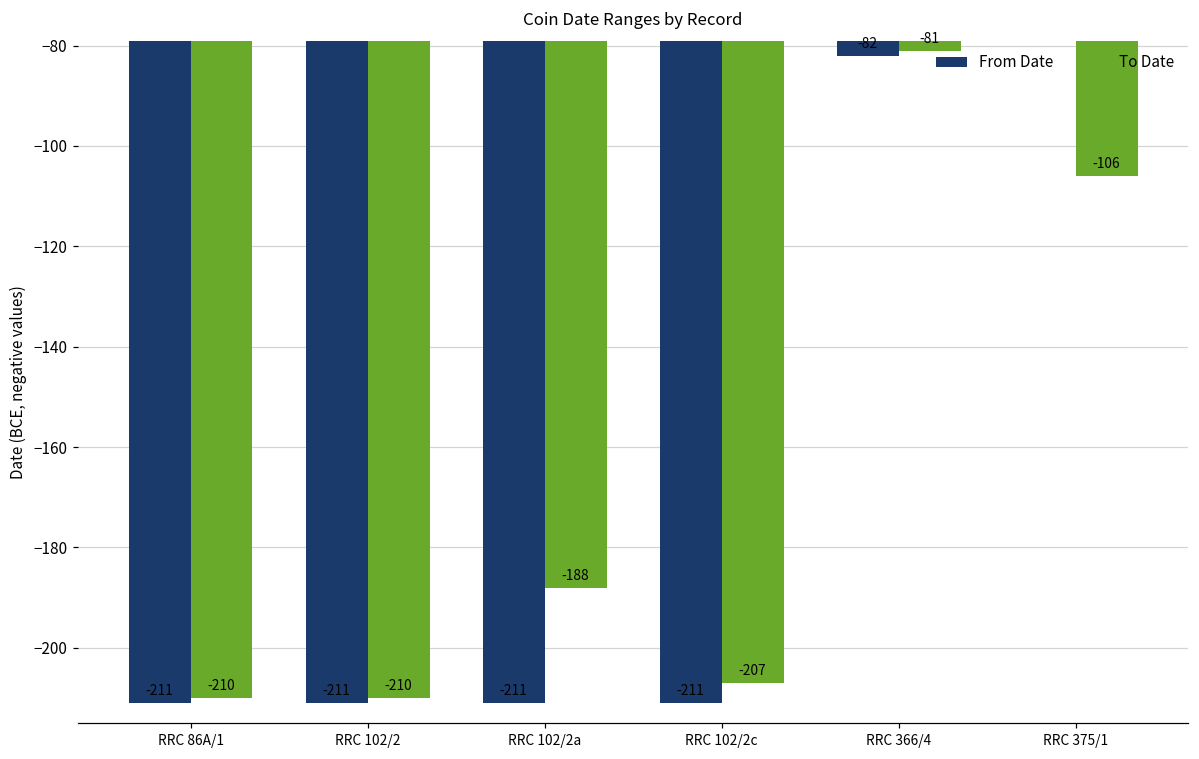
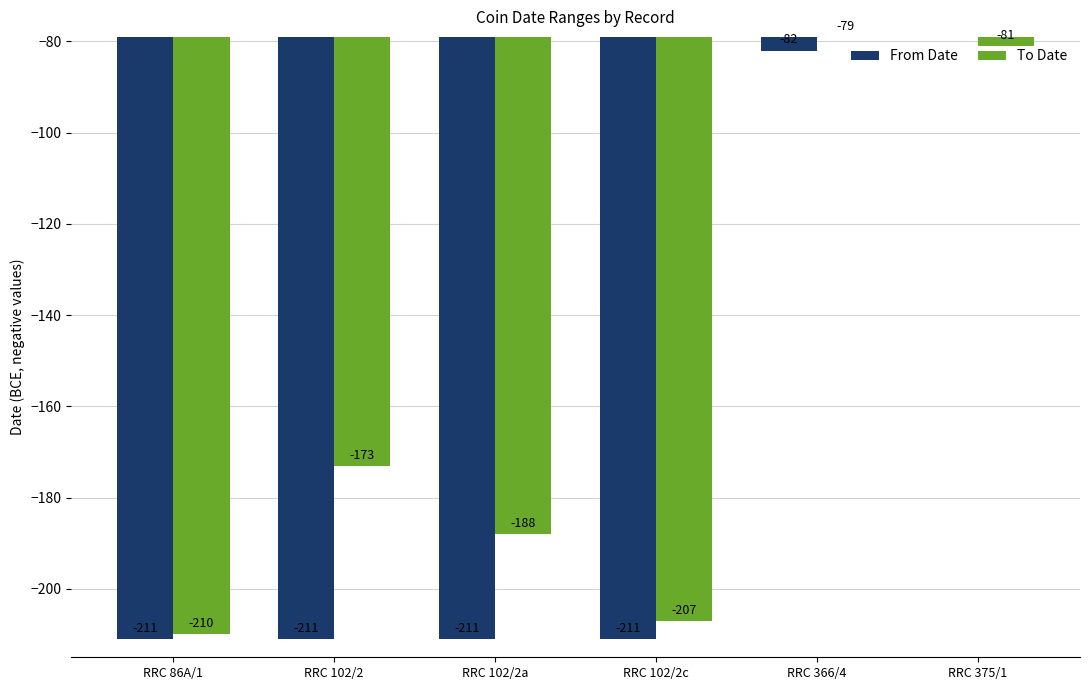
To Date, RRC 102/2: -210 -> -173
To Date, RRC 366/4: -81 -> -79
To Date, RRC 375/1: -106 -> -81
